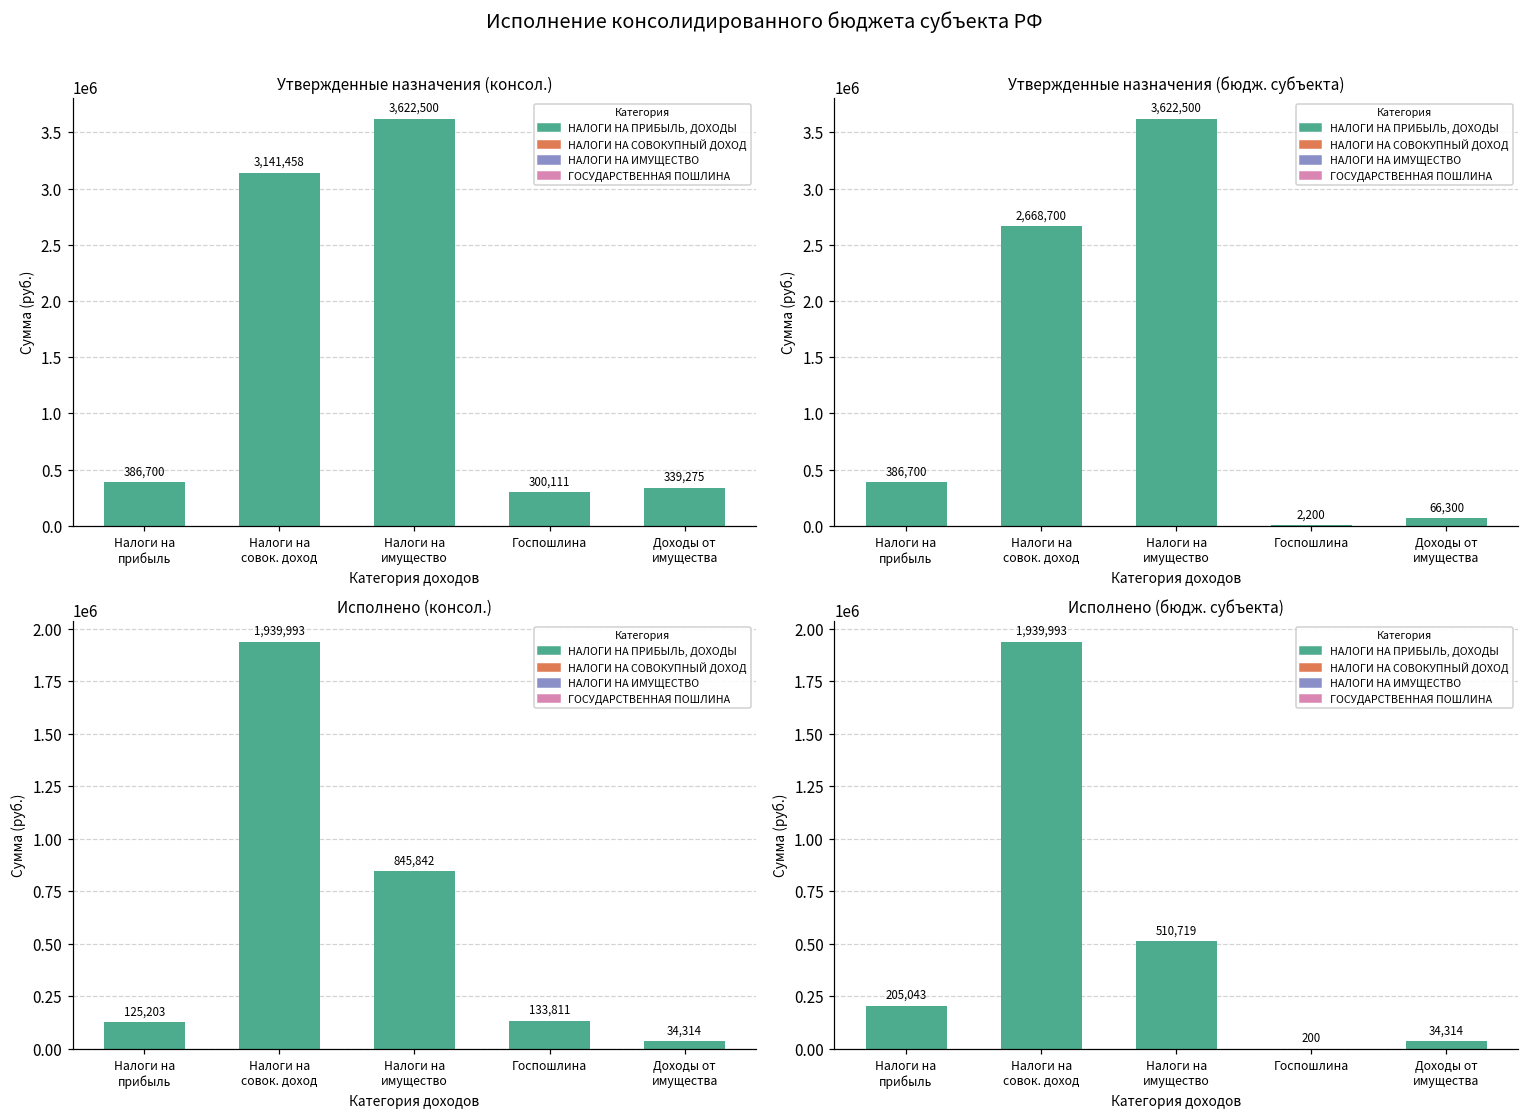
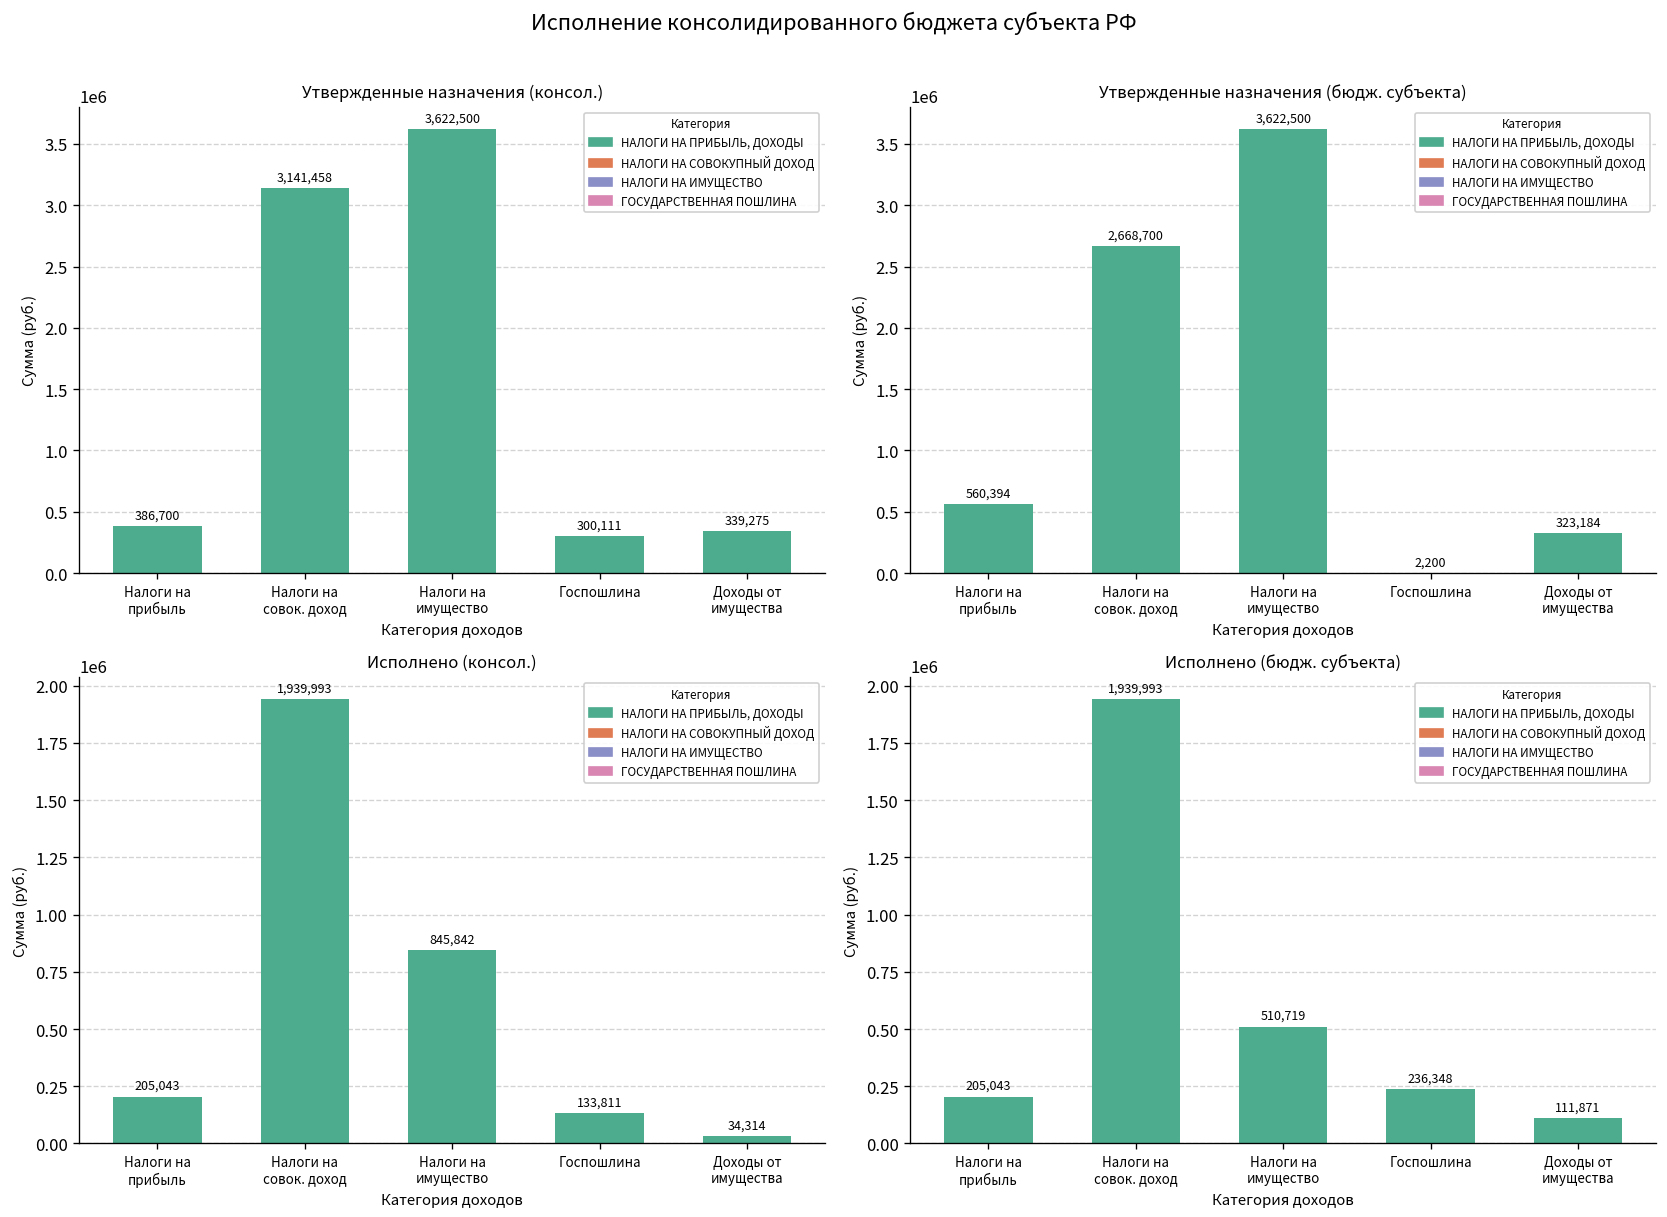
Утвержденные назначения (бюдж. субъекта), Налоги на прибыль: 386,700 -> 560,394
Утвержденные назначения (бюдж. субъекта), Доходы от имущества: 66,300 -> 323,184
Исполнено (консол.), Налоги на прибыль: 125,203 -> 205,043
Исполнено (бюдж. субъекта), Госпошлина: 200 -> 236,348
Исполнено (бюдж. субъекта), Доходы от имущества: 34,314 -> 111,871
